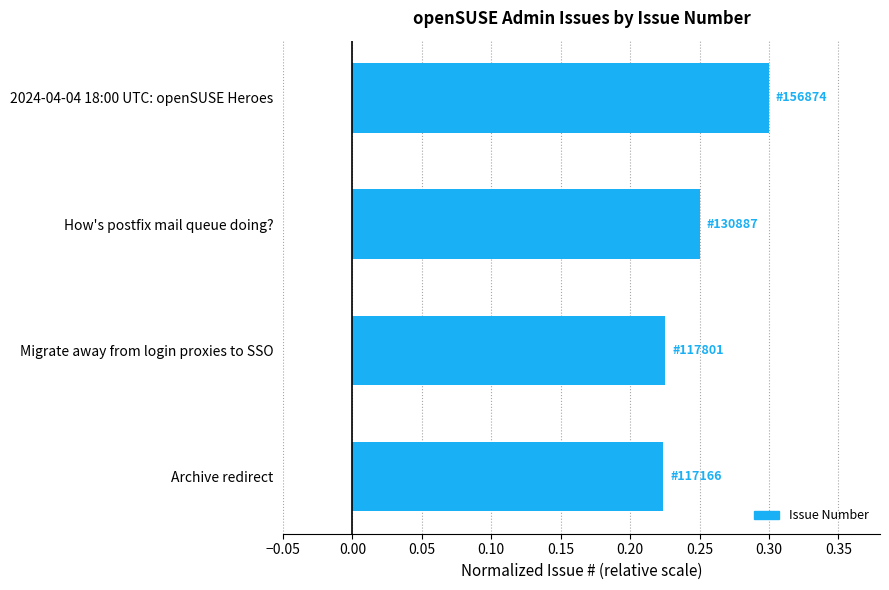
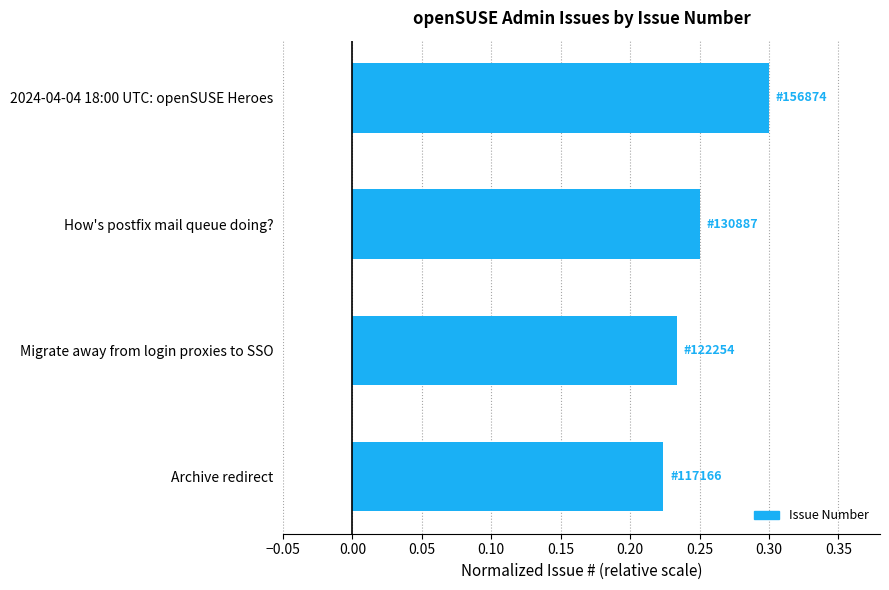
Migrate away from login proxies to SSO: 117801 -> 122254
